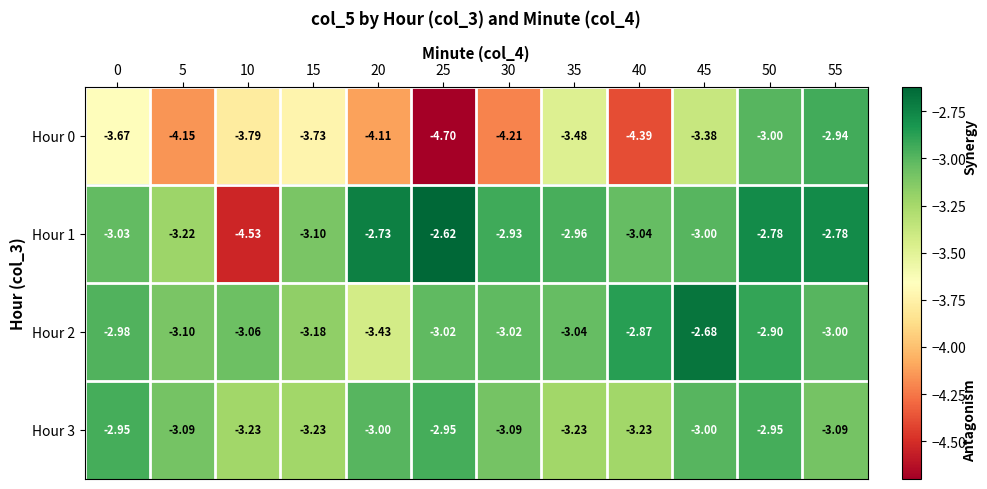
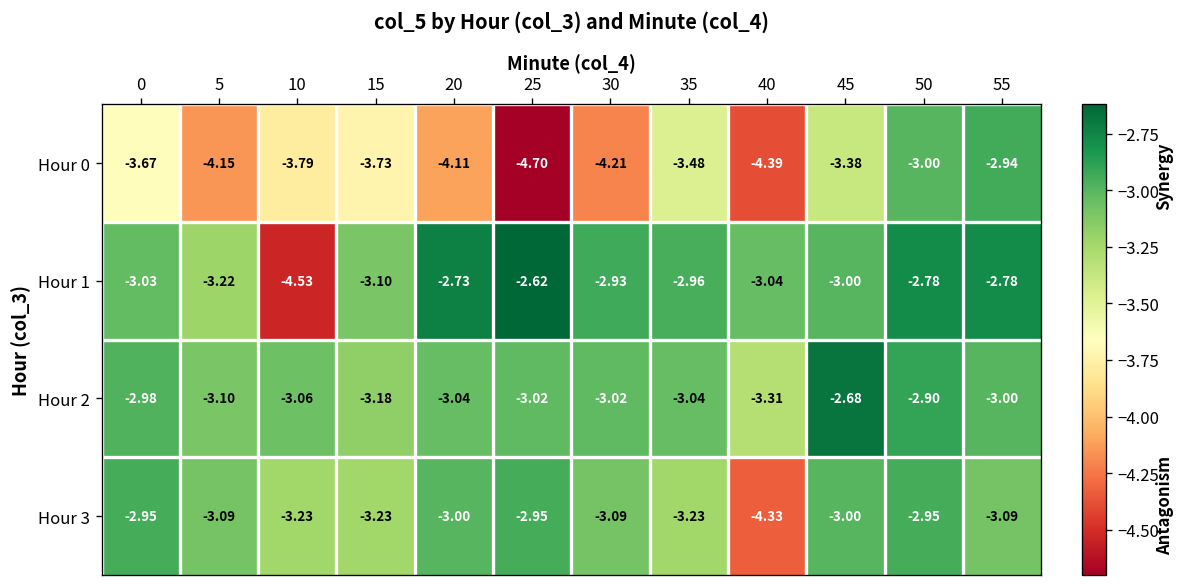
Hour 2, 20: -3.43 -> -3.04
Hour 2, 40: -2.87 -> -3.31
Hour 3, 40: -3.23 -> -4.33
